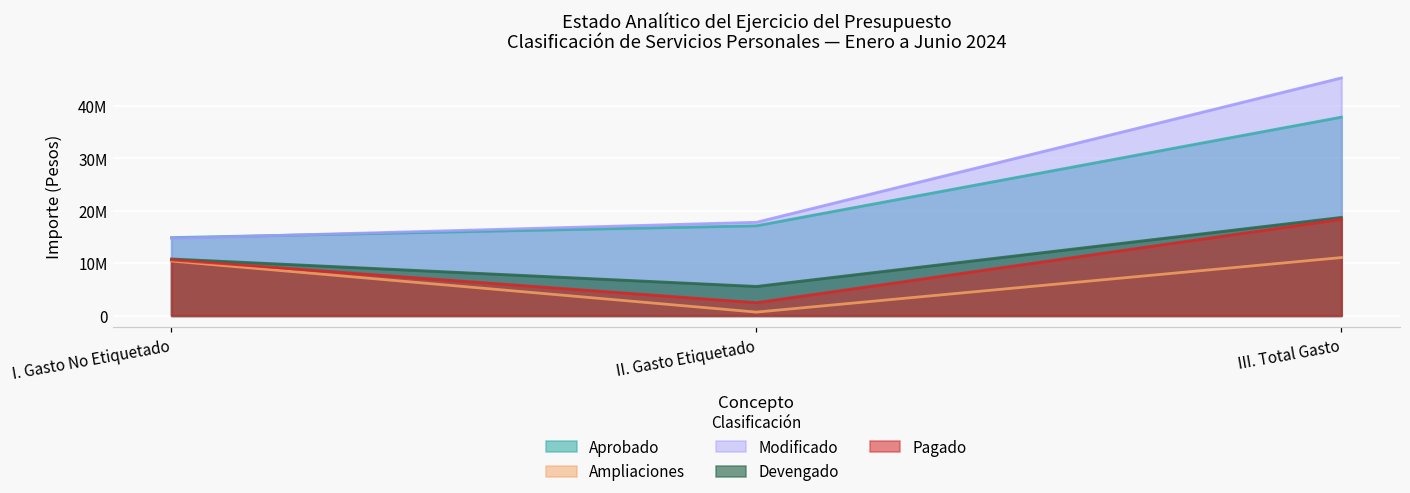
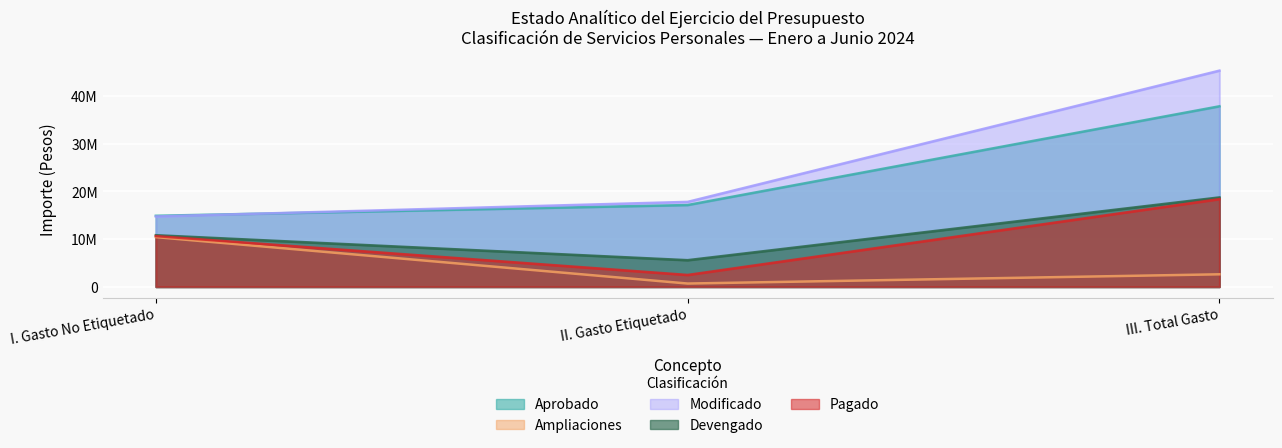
Ampliaciones, III. Total Gasto: 11000000 -> 3000000
